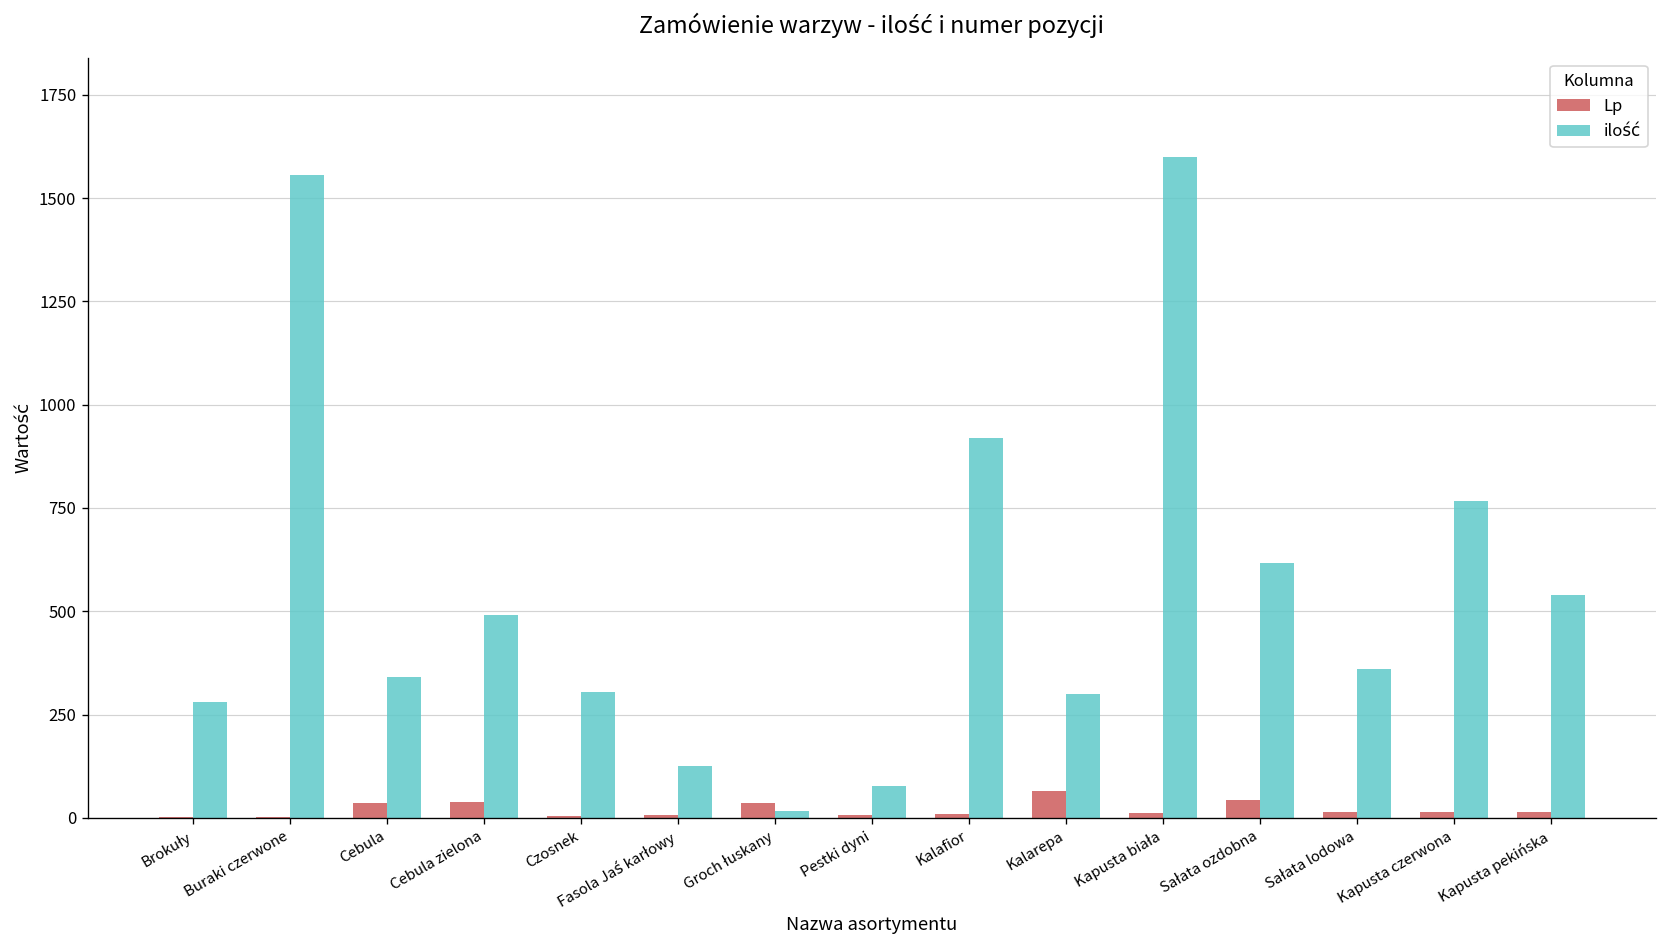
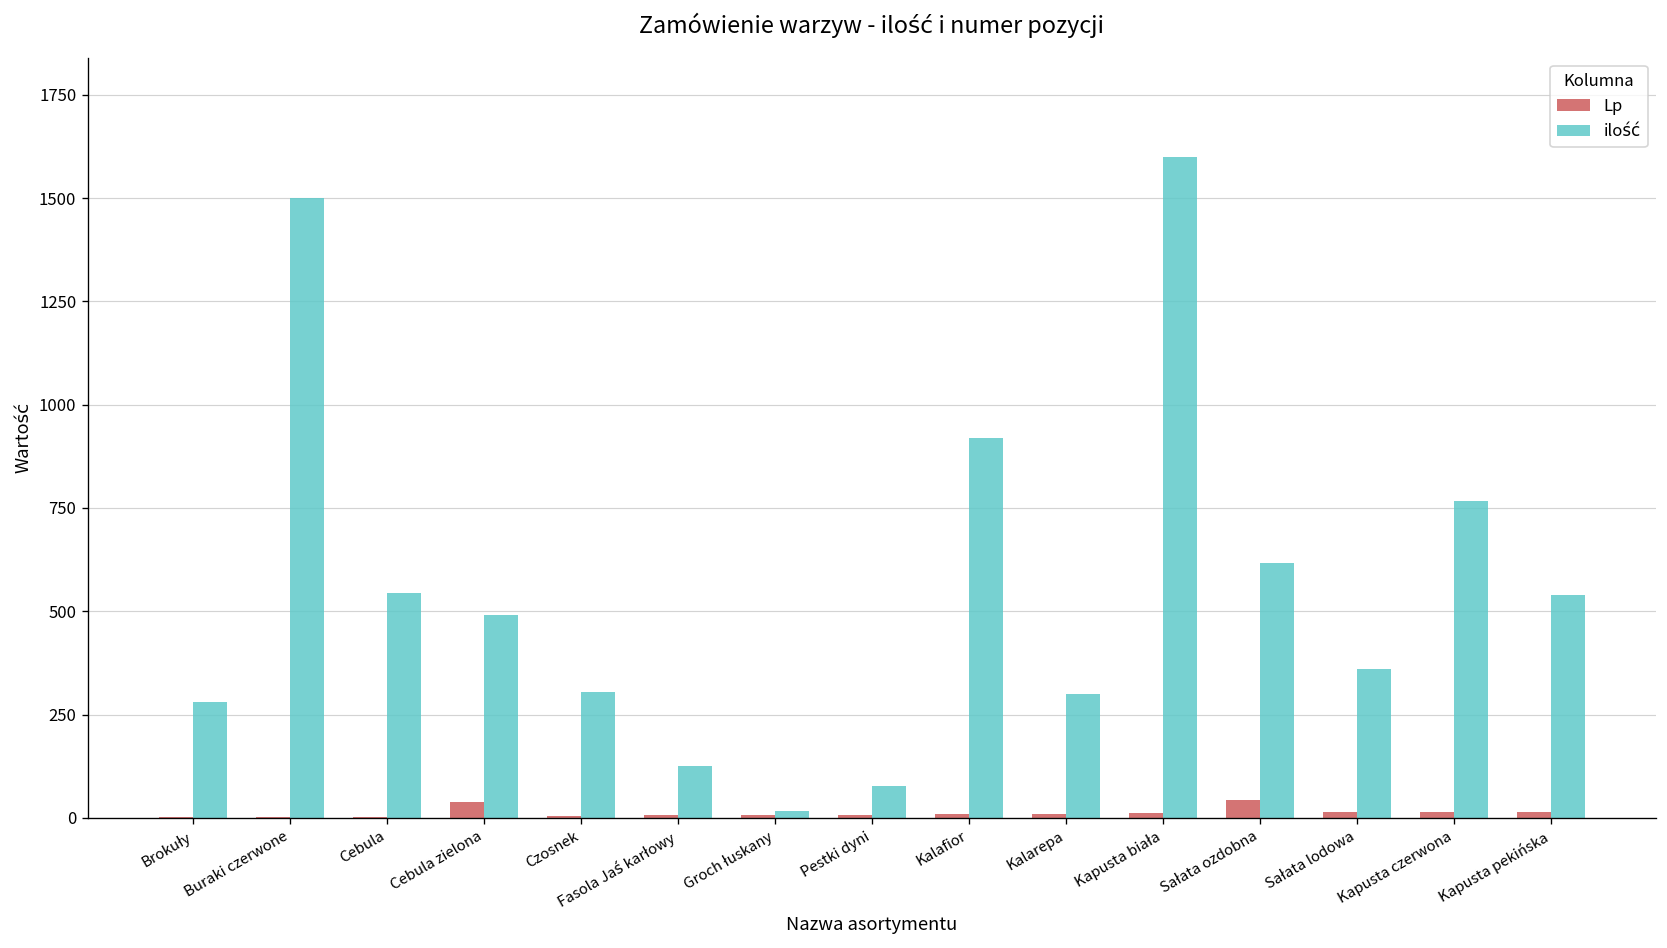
ilość, Buraki czerwone: 1560 -> 1500
Lp, Cebula: 40 -> 0
ilość, Cebula: 340 -> 540
Lp, Groch łuskany: 40 -> 10
Lp, Kalarepa: 60 -> 10
